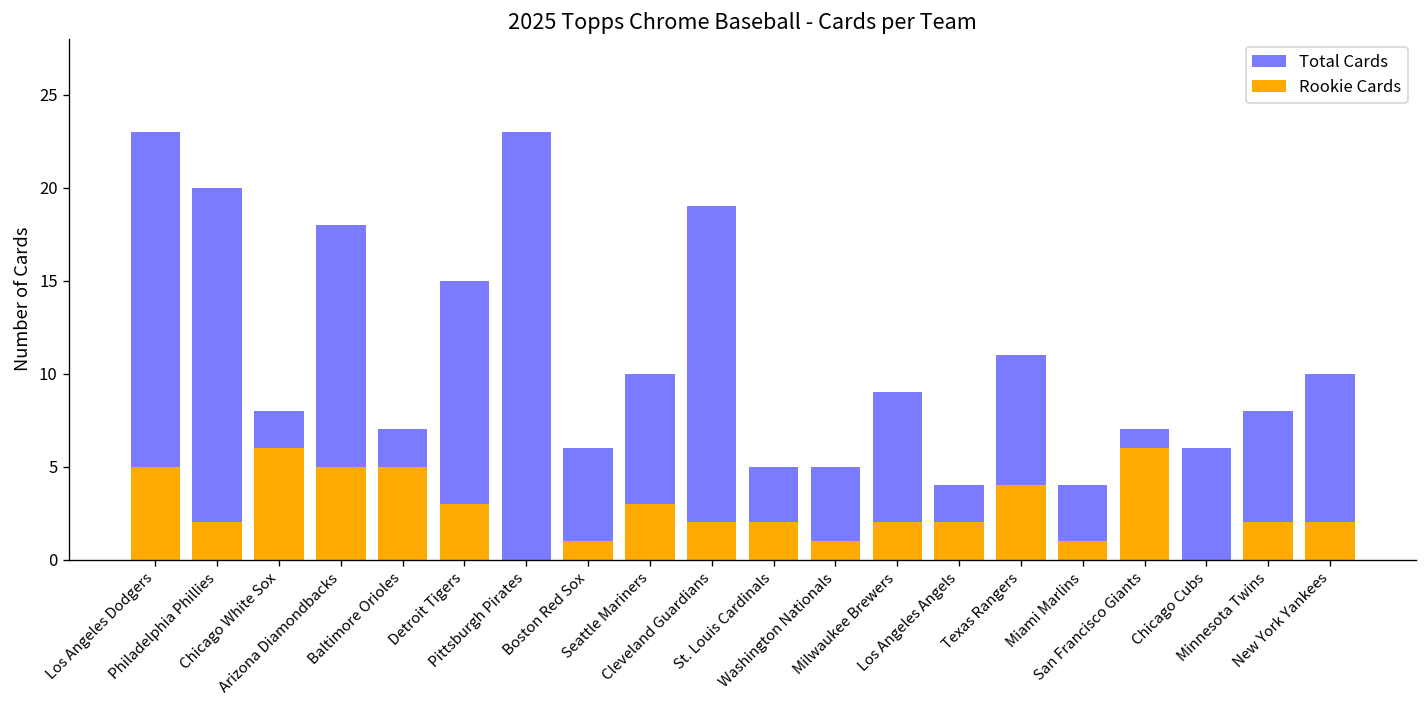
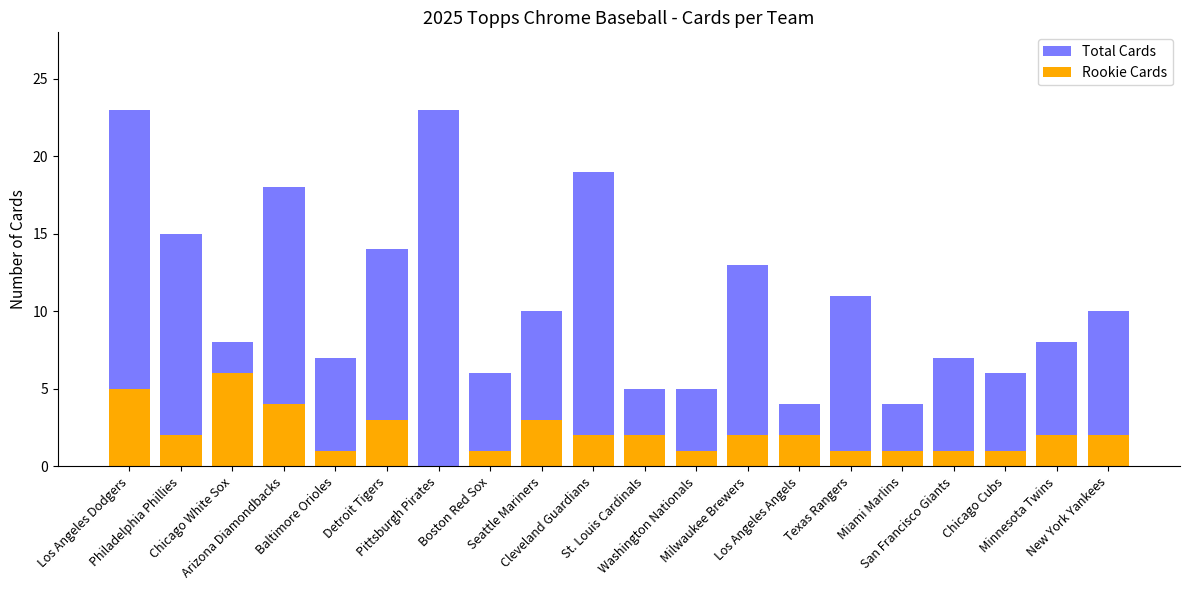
Total Cards, Philadelphia Phillies: 20 -> 15
Rookie Cards, Arizona Diamondbacks: 5 -> 4
Rookie Cards, Baltimore Orioles: 5 -> 1
Total Cards, Detroit Tigers: 15 -> 14
Total Cards, Milwaukee Brewers: 9 -> 13
Rookie Cards, Texas Rangers: 4 -> 1
Rookie Cards, San Francisco Giants: 6 -> 1
Rookie Cards, Chicago Cubs: 0 -> 1
